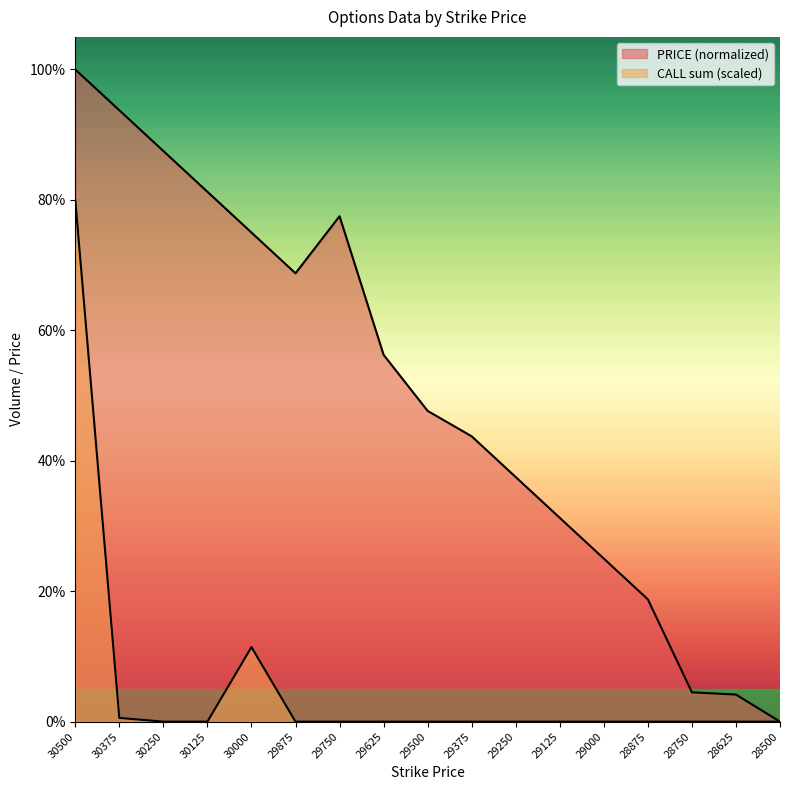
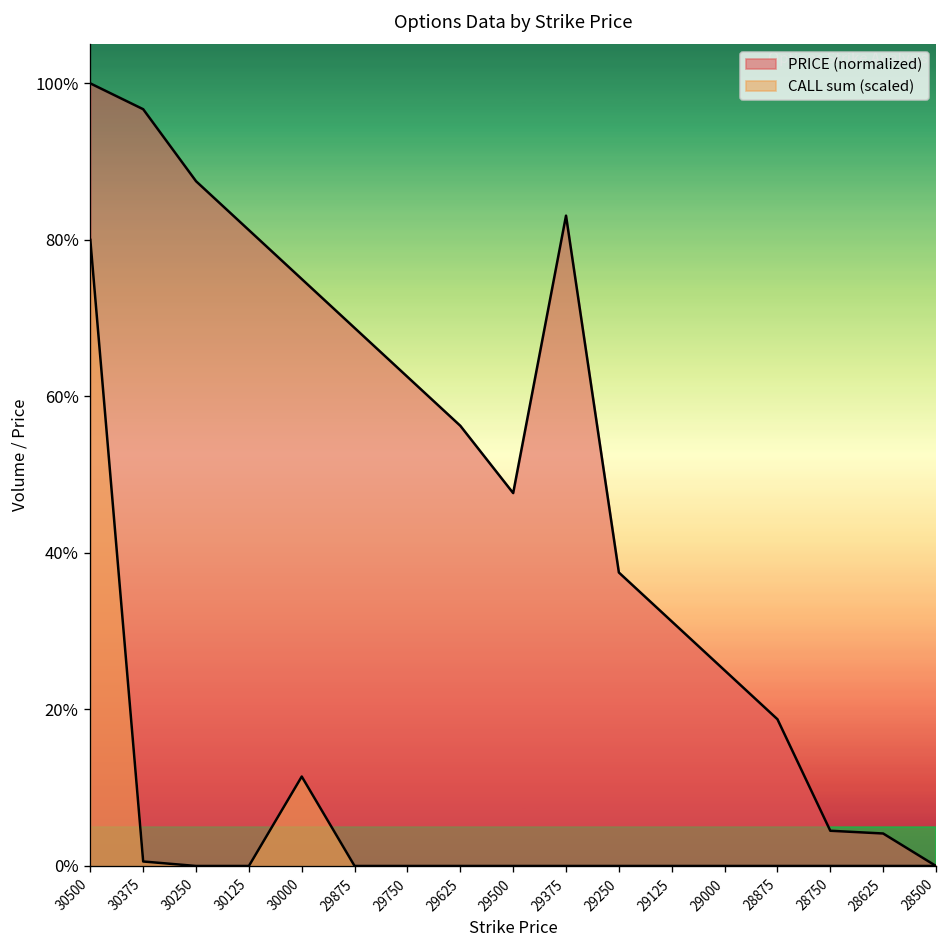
PRICE (normalized), 30375: 94% -> 97%
PRICE (normalized), 29750: 78% -> 63%
PRICE (normalized), 29375: 44% -> 83%
